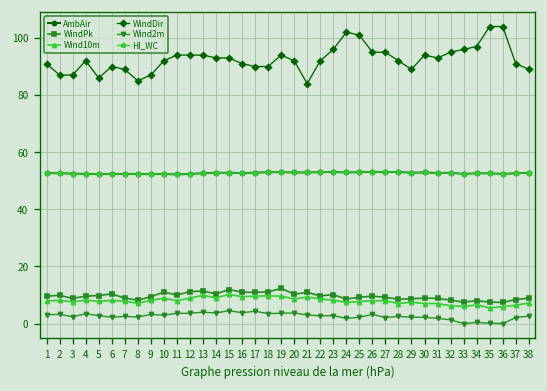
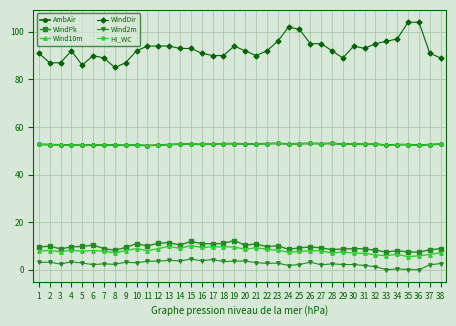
WindDir, 21: 84 -> 90
